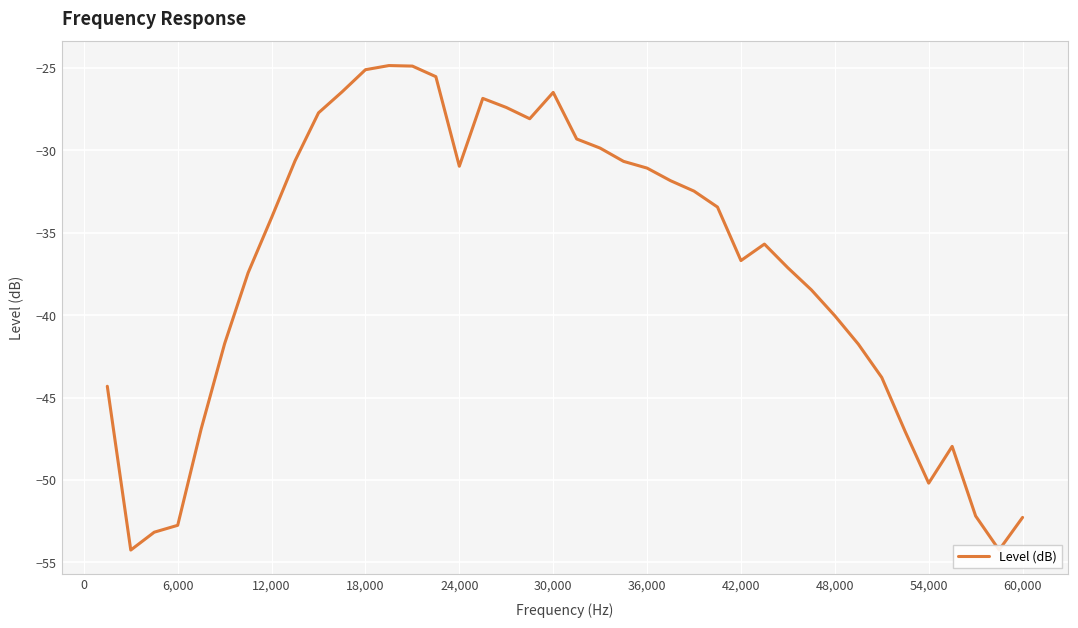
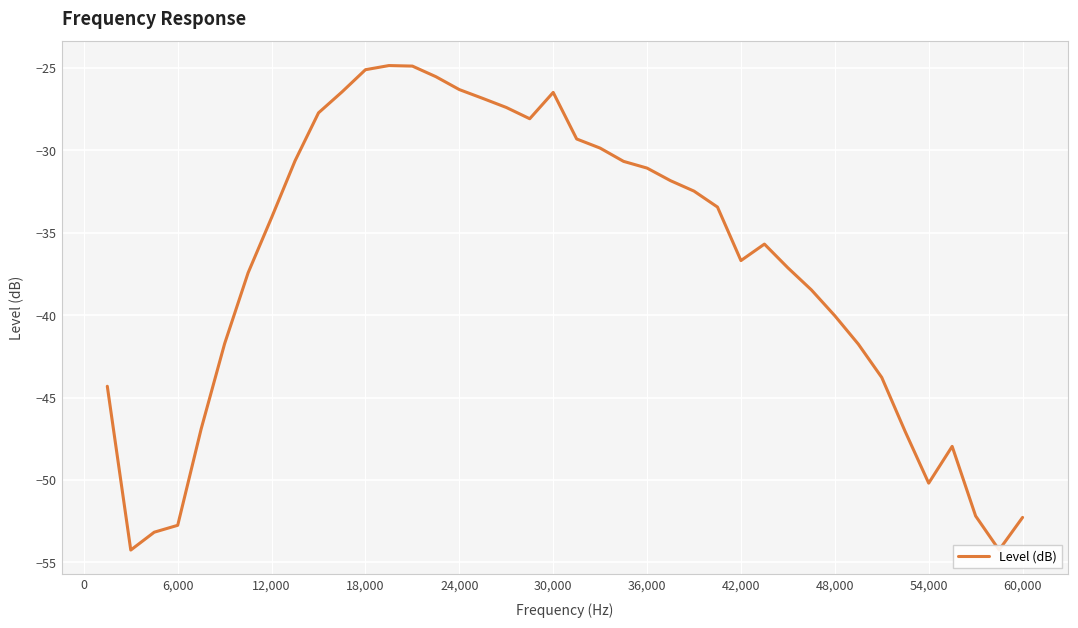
24,000: -31.0 -> -26.3
